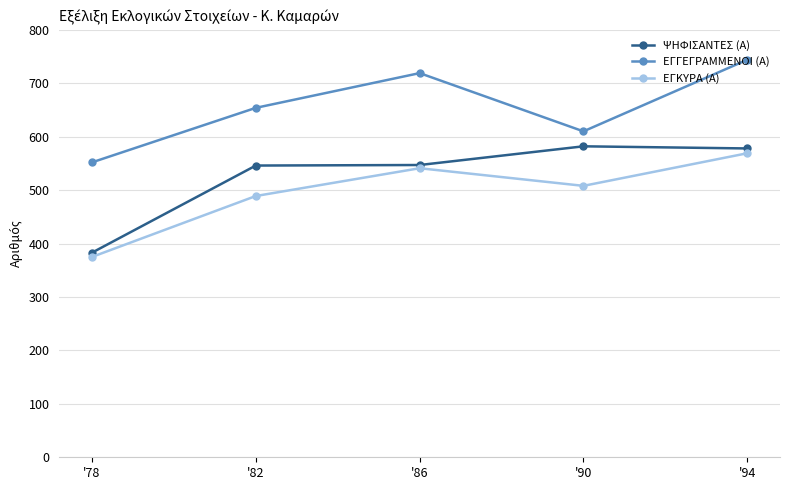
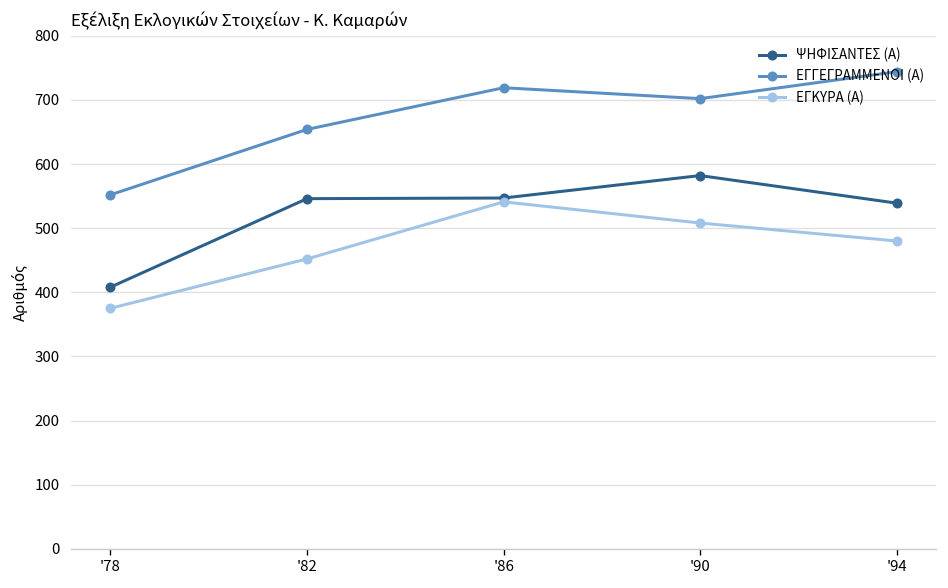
ΨΗΦΙΣΑΝΤΕΣ (Α), '78: 380 -> 410
ΕΓΚΥΡΑ (Α), '82: 490 -> 450
ΕΓΓΕΓΡΑΜΜΕΝΟΙ (Α), '90: 610 -> 700
ΨΗΦΙΣΑΝΤΕΣ (Α), '94: 580 -> 540
ΕΓΚΥΡΑ (Α), '94: 570 -> 480
